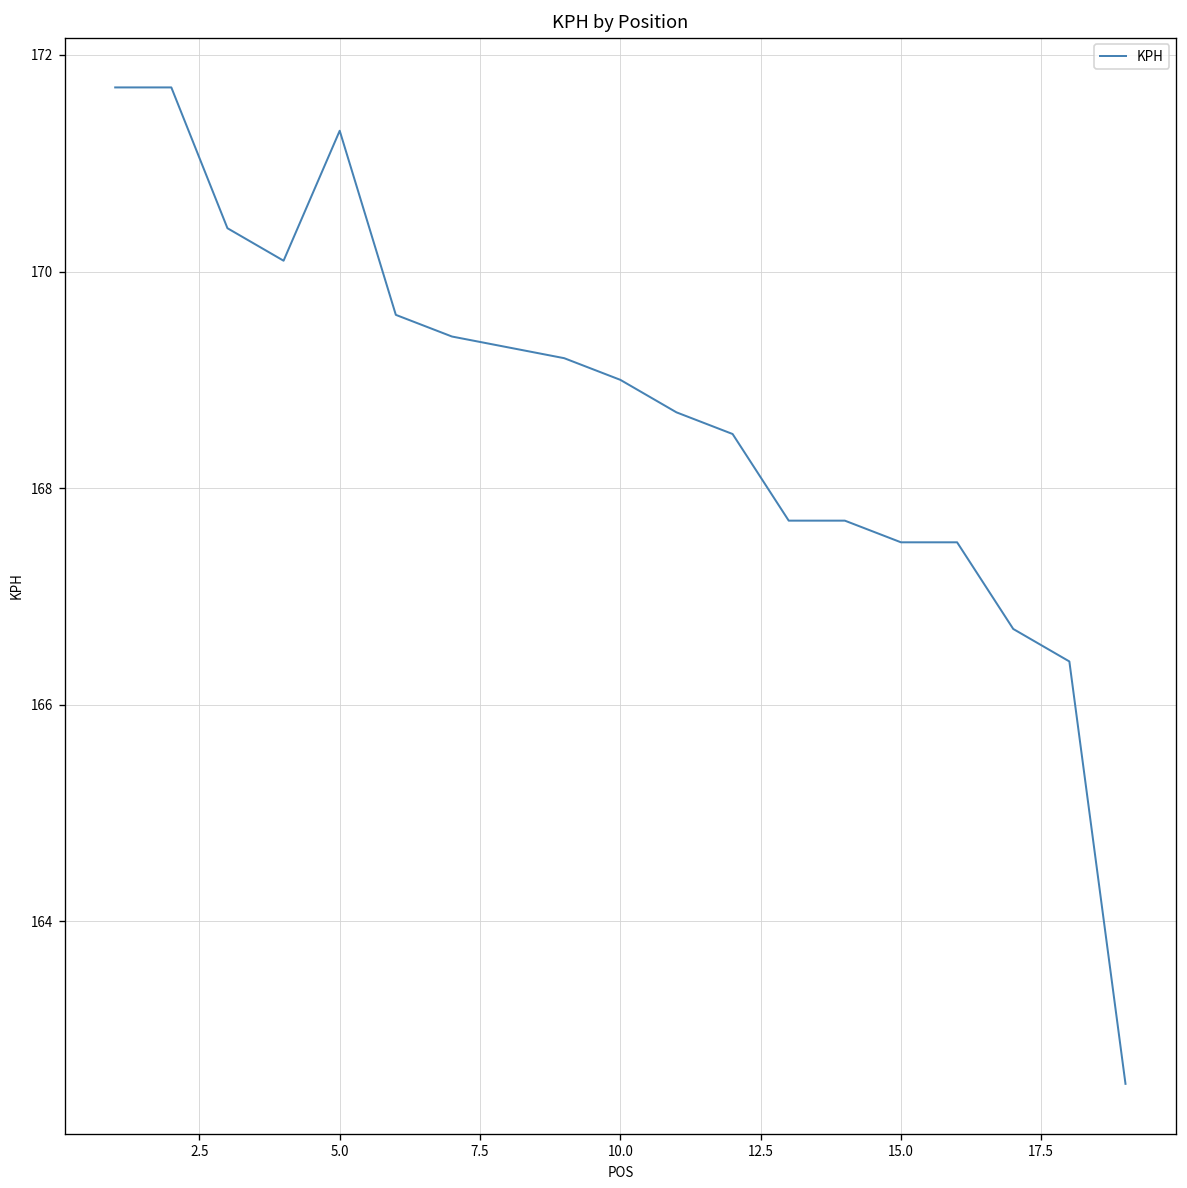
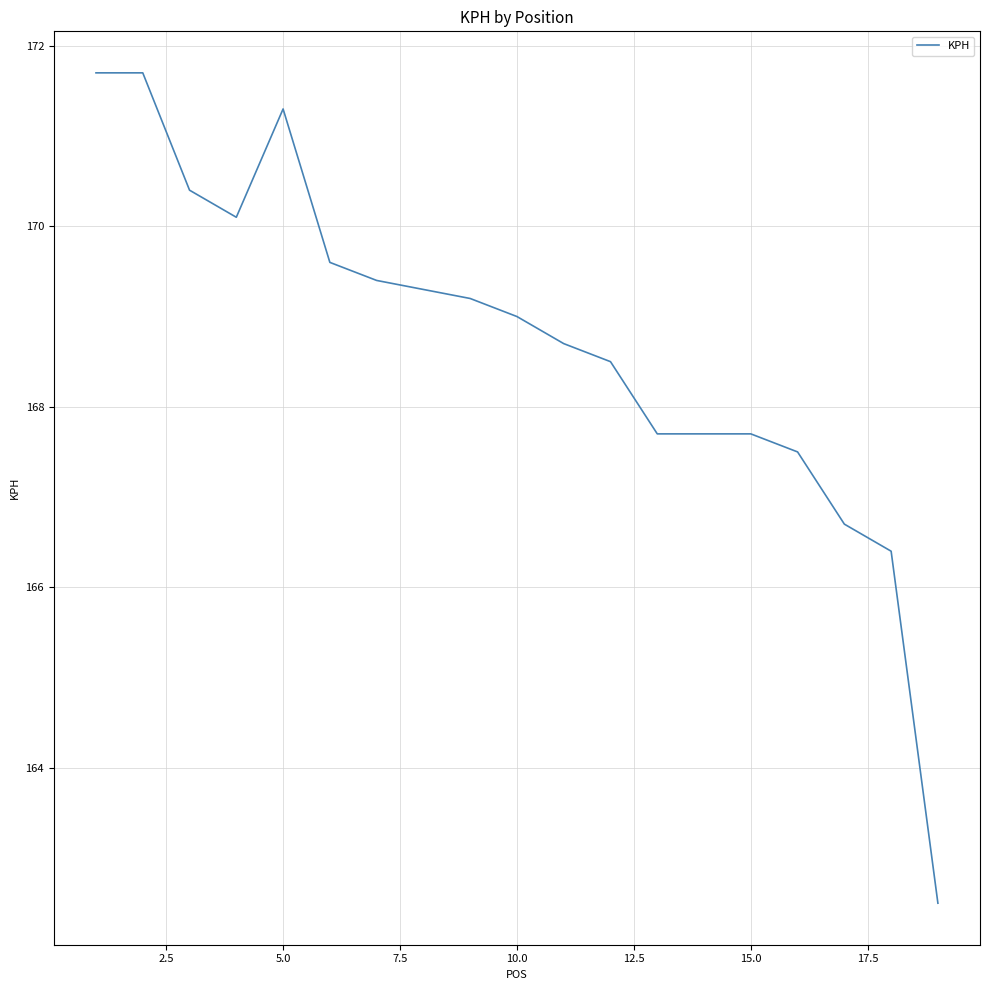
15.0: 167.5 -> 167.7
